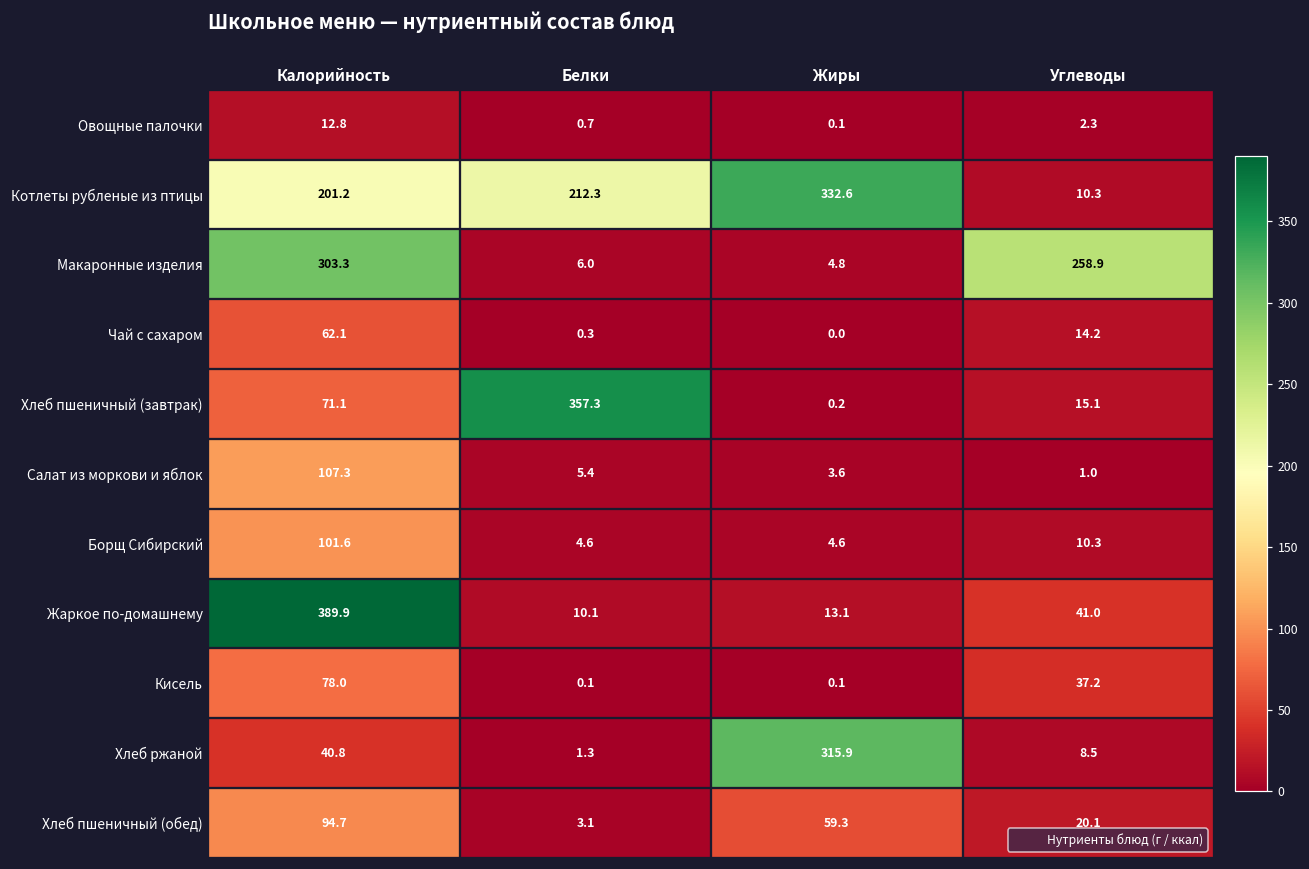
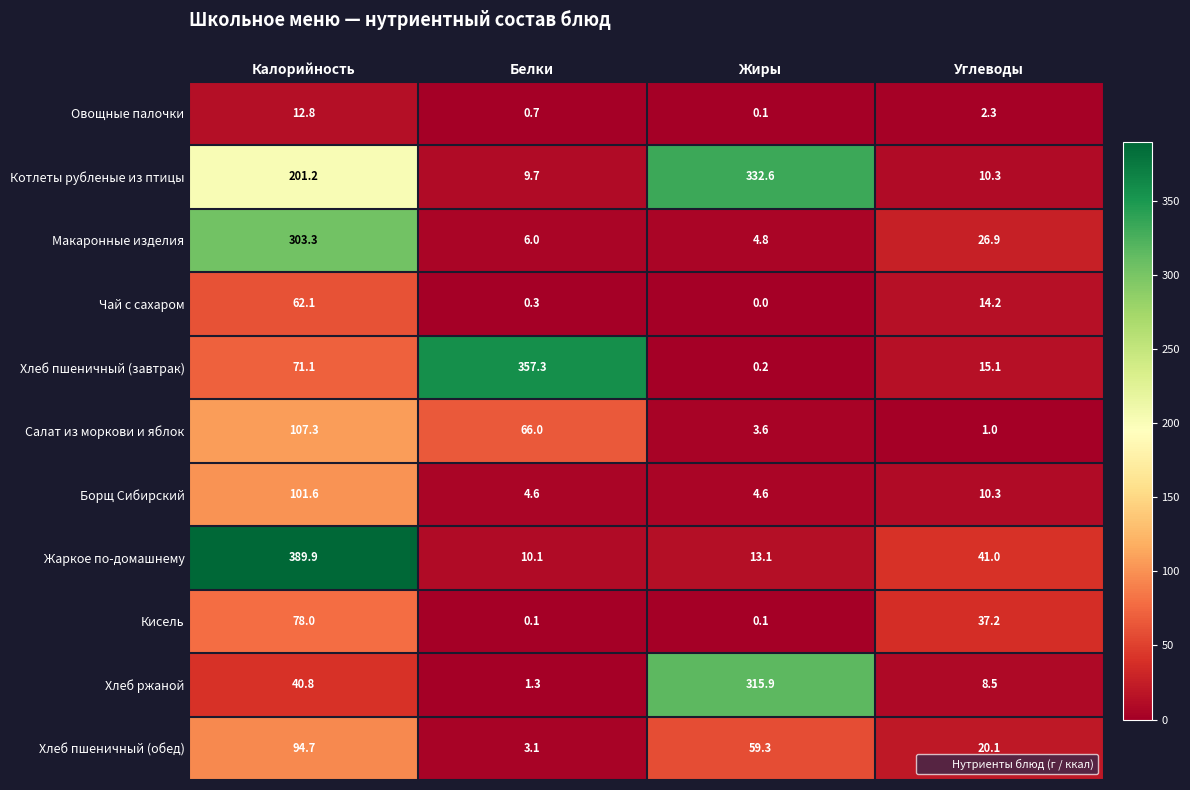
Котлеты рубленые из птицы, Белки: 212.3 -> 9.7
Макаронные изделия, Углеводы: 258.9 -> 26.9
Салат из моркови и яблок, Белки: 5.4 -> 66.0
